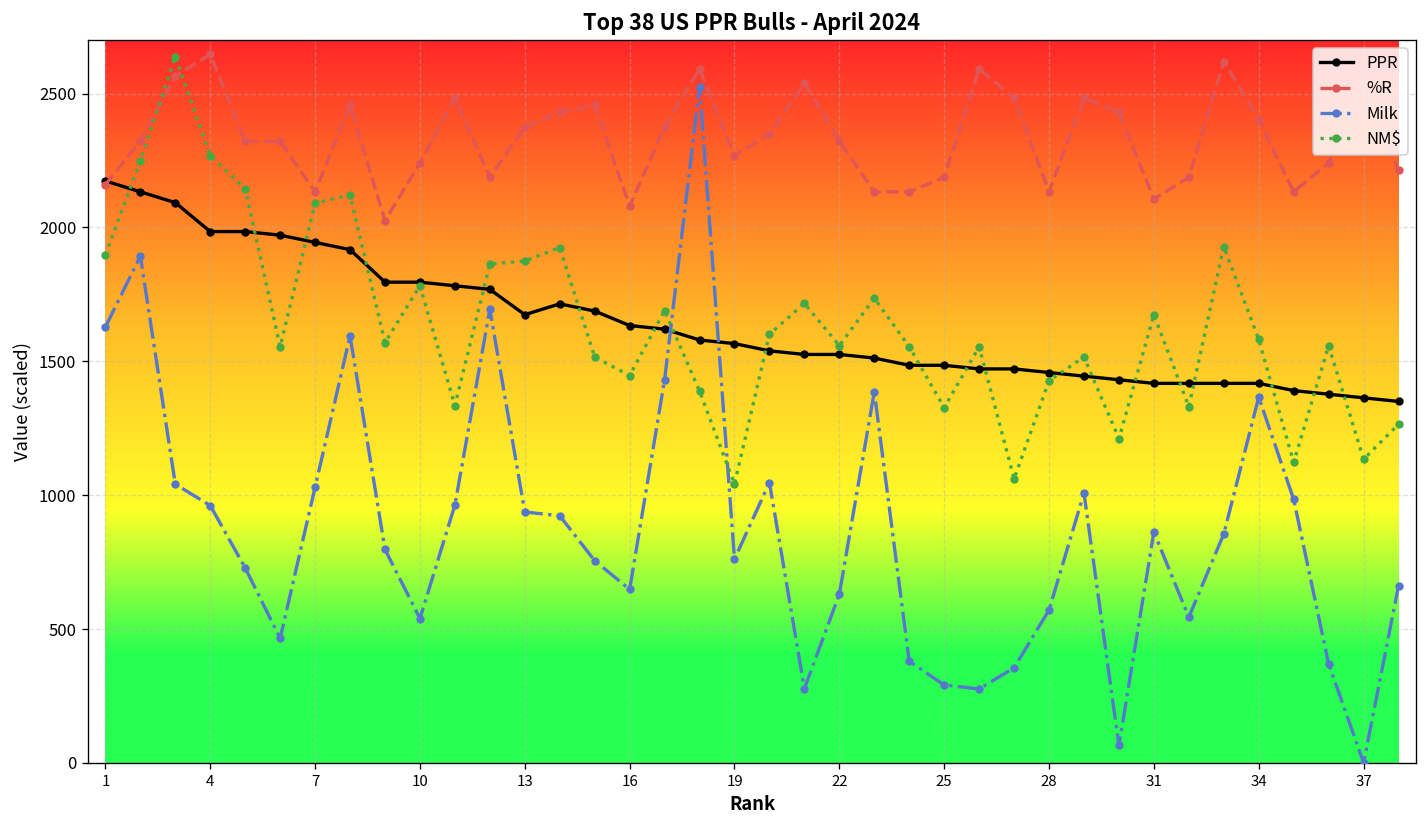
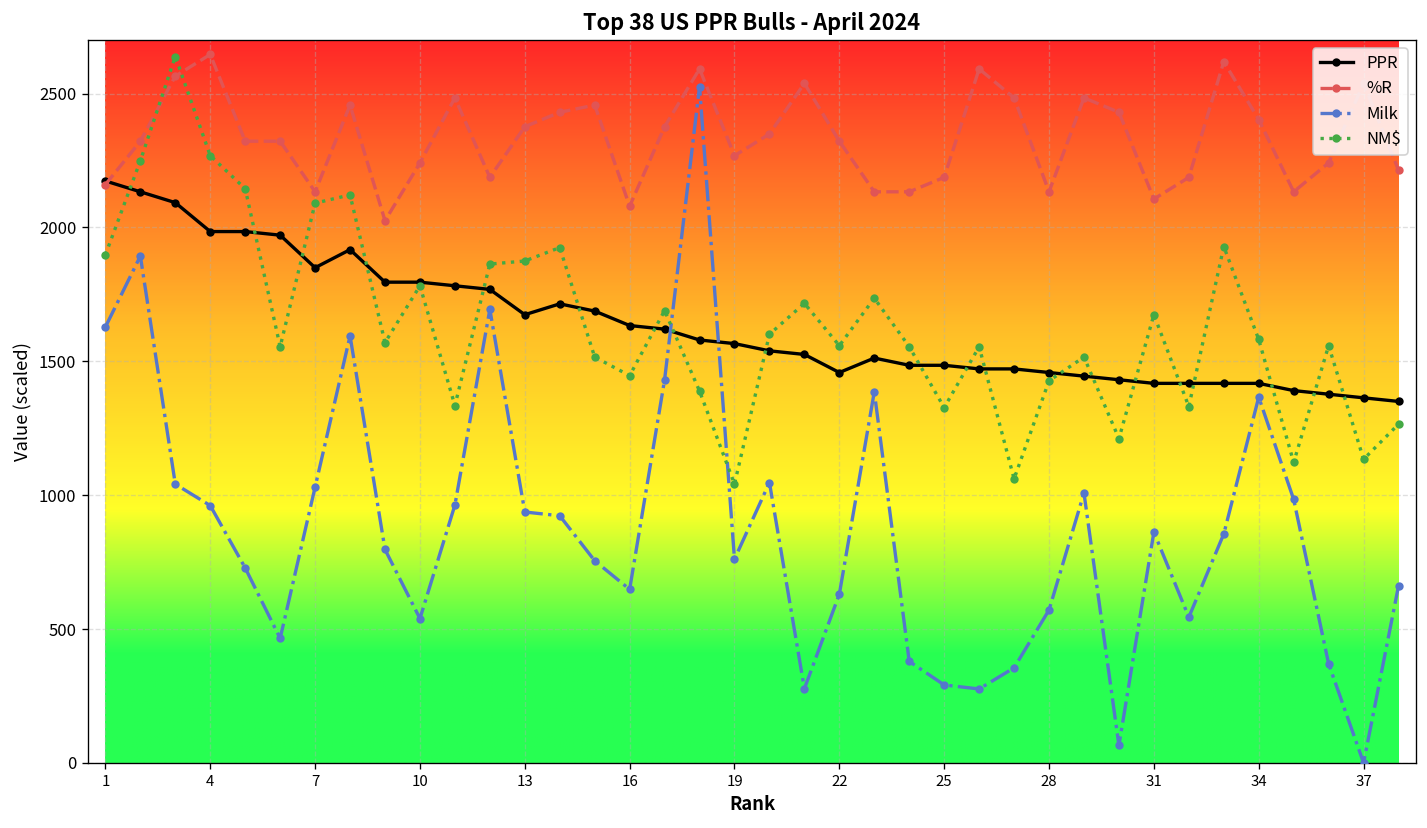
PPR, 7: 1940 -> 1850
PPR, 22: 1530 -> 1460
